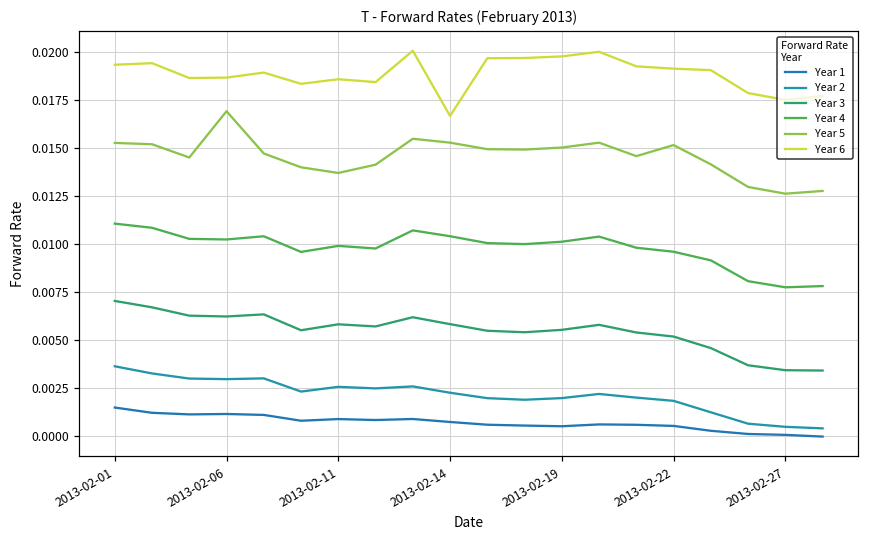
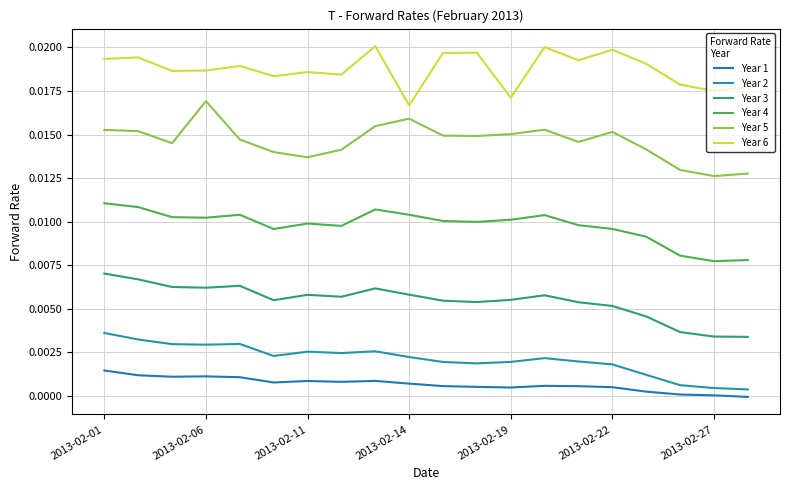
Year 5, 2013-02-14: 0.0153 -> 0.0159
Year 6, 2013-02-19: 0.0198 -> 0.0171
Year 6, 2013-02-22: 0.0191 -> 0.0199
